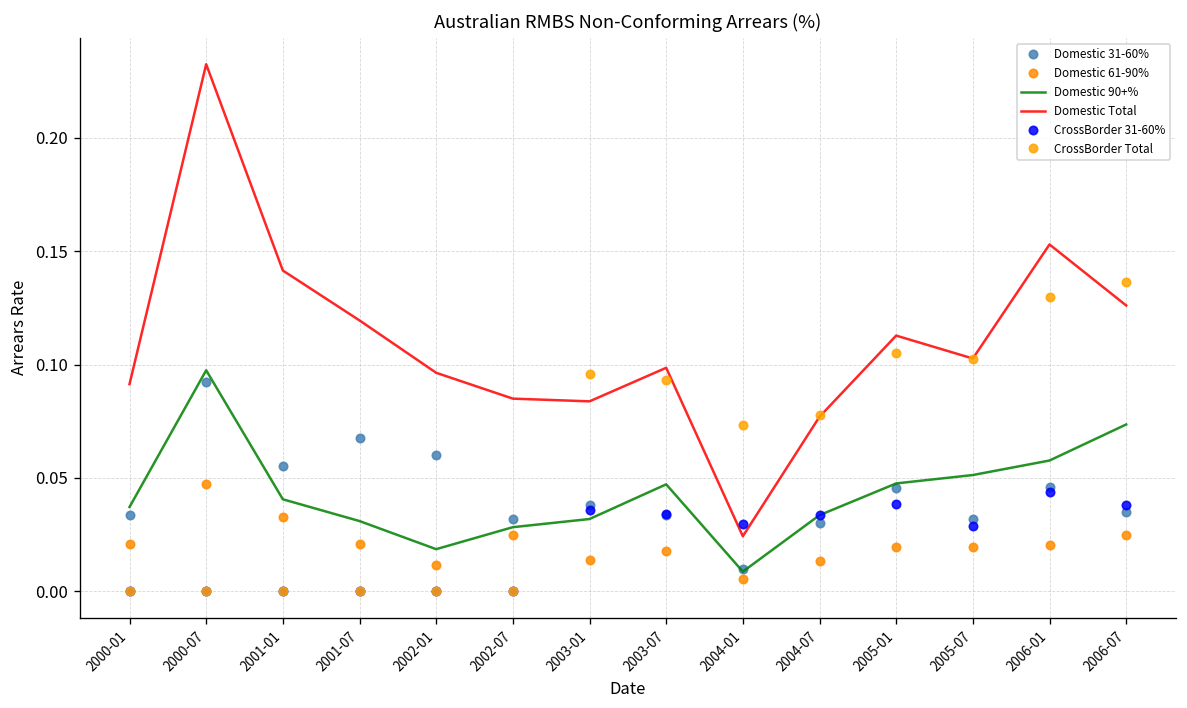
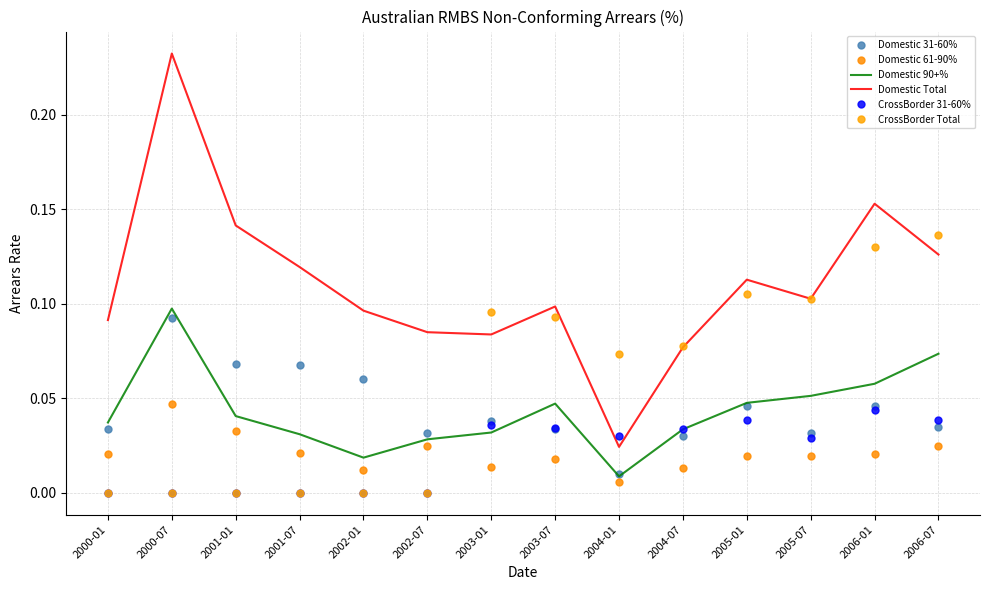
Domestic 31-60%, 2001-01: 0.055 -> 0.068
